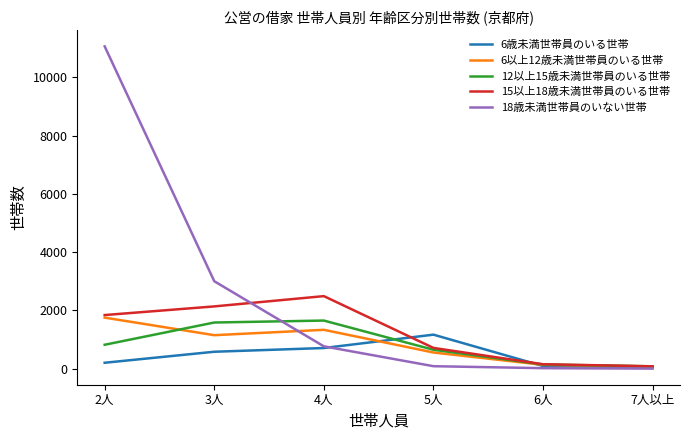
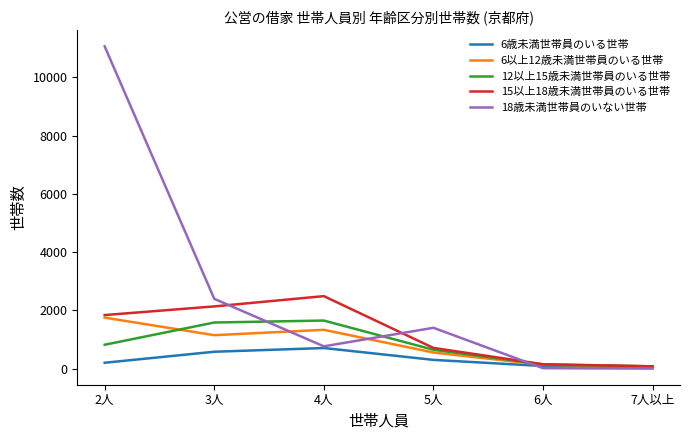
18歳未満世帯員のいない世帯, 3人: 3000 -> 2400
6歳未満世帯員のいる世帯, 5人: 1200 -> 300
18歳未満世帯員のいない世帯, 5人: 100 -> 1400
